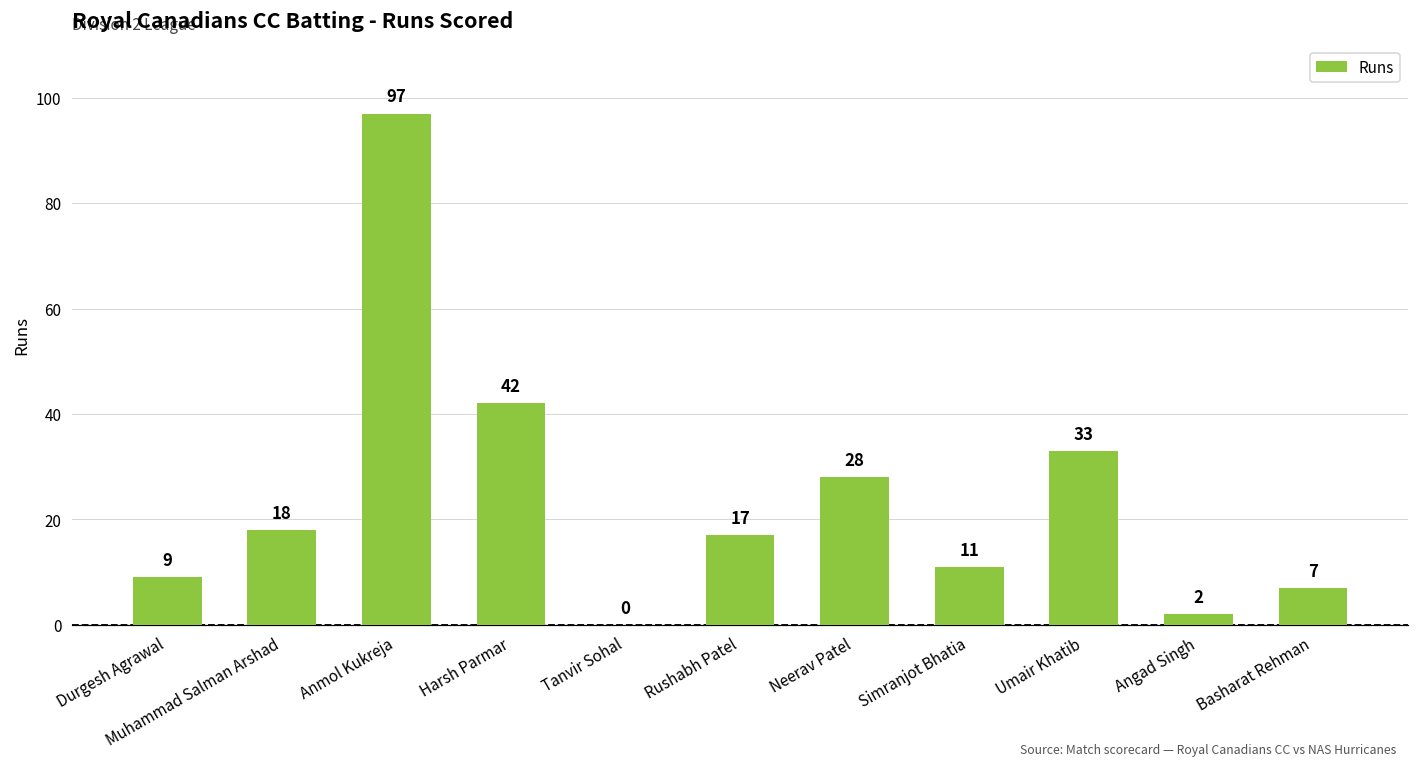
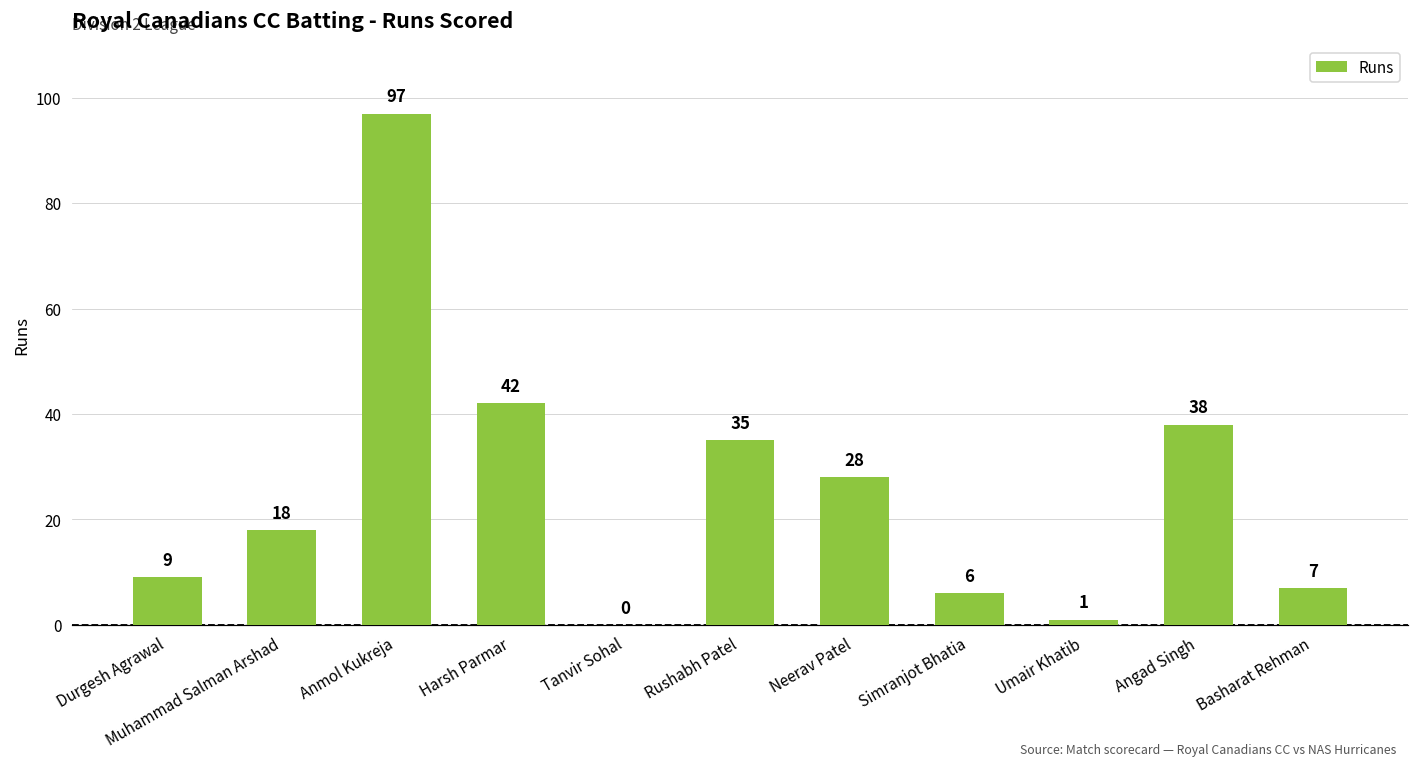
Rushabh Patel: 17 -> 35
Simranjot Bhatia: 11 -> 6
Umair Khatib: 33 -> 1
Angad Singh: 2 -> 38
